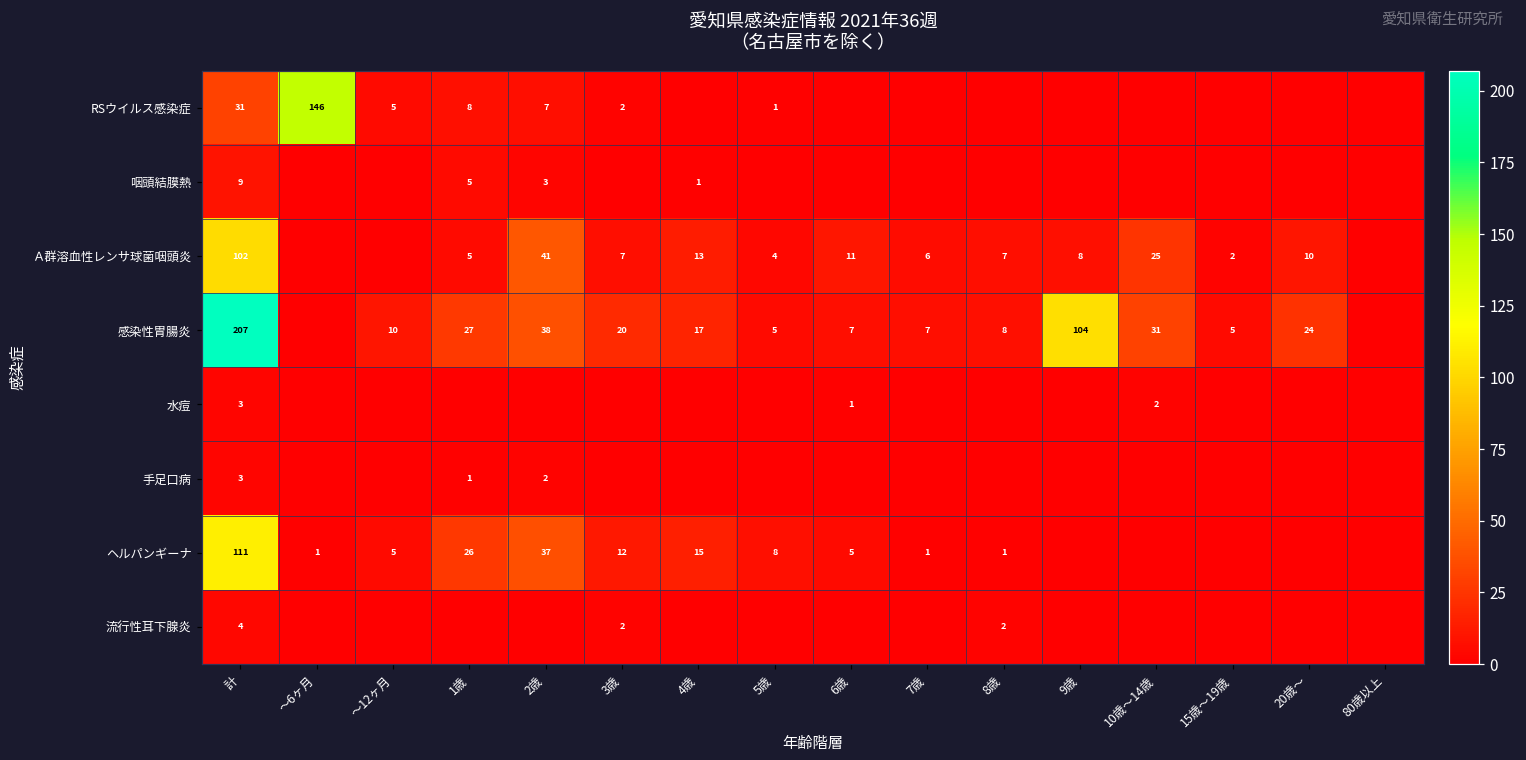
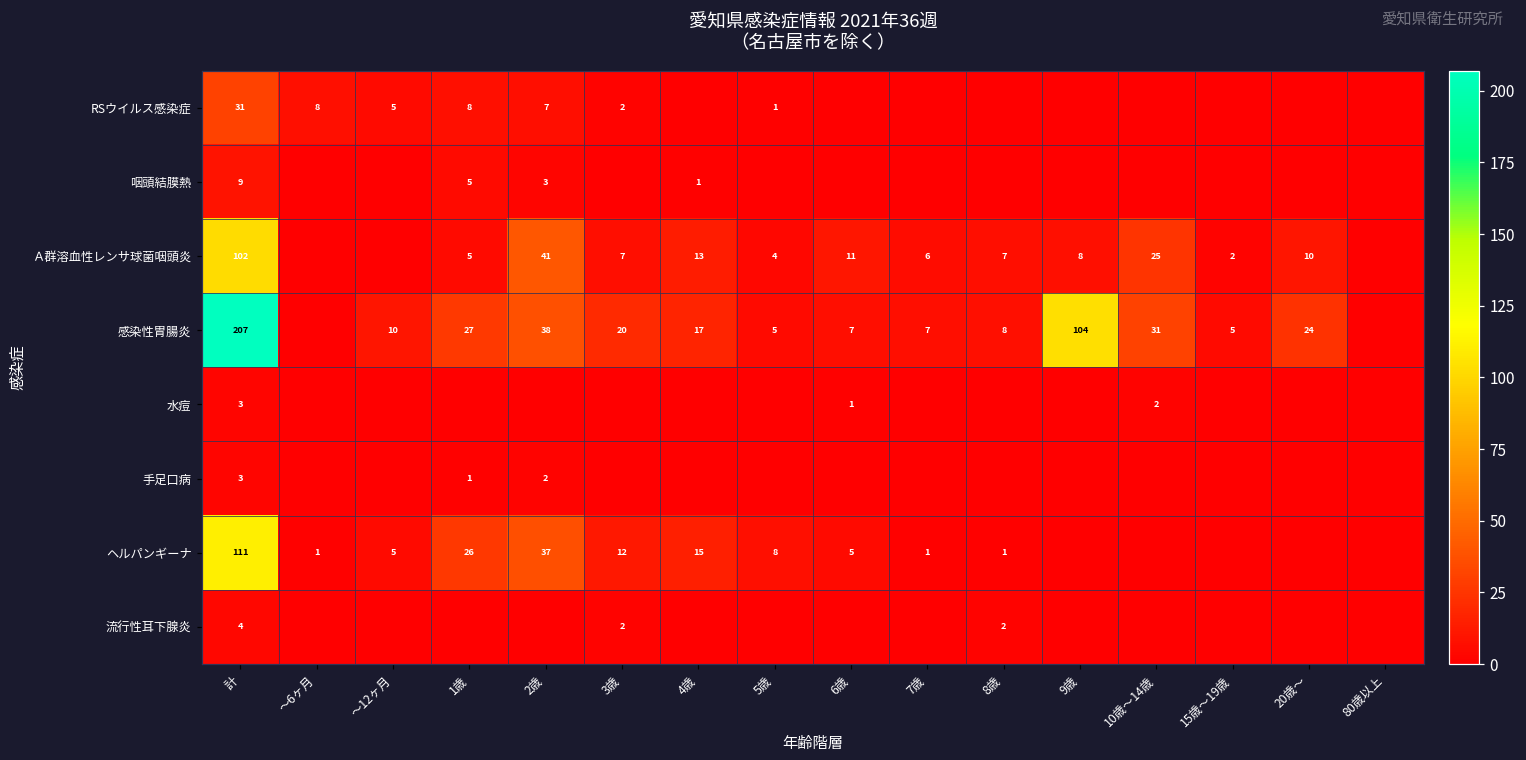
RSウイルス感染症, ～6ヶ月: 146 -> 8
